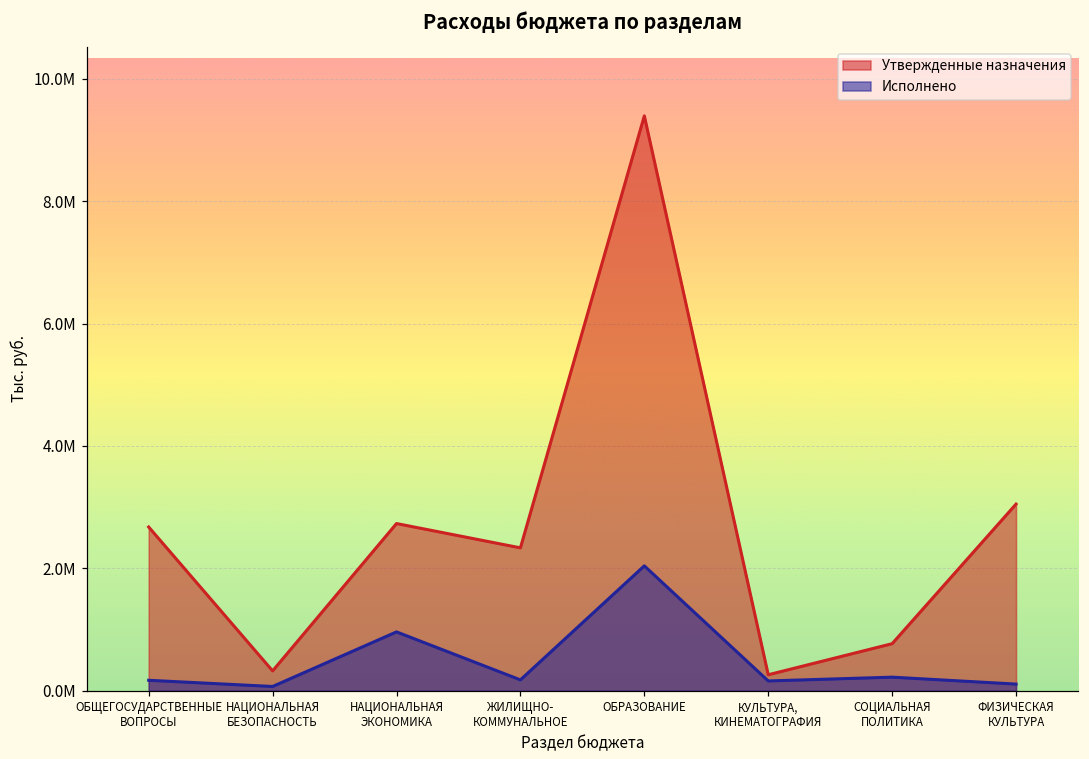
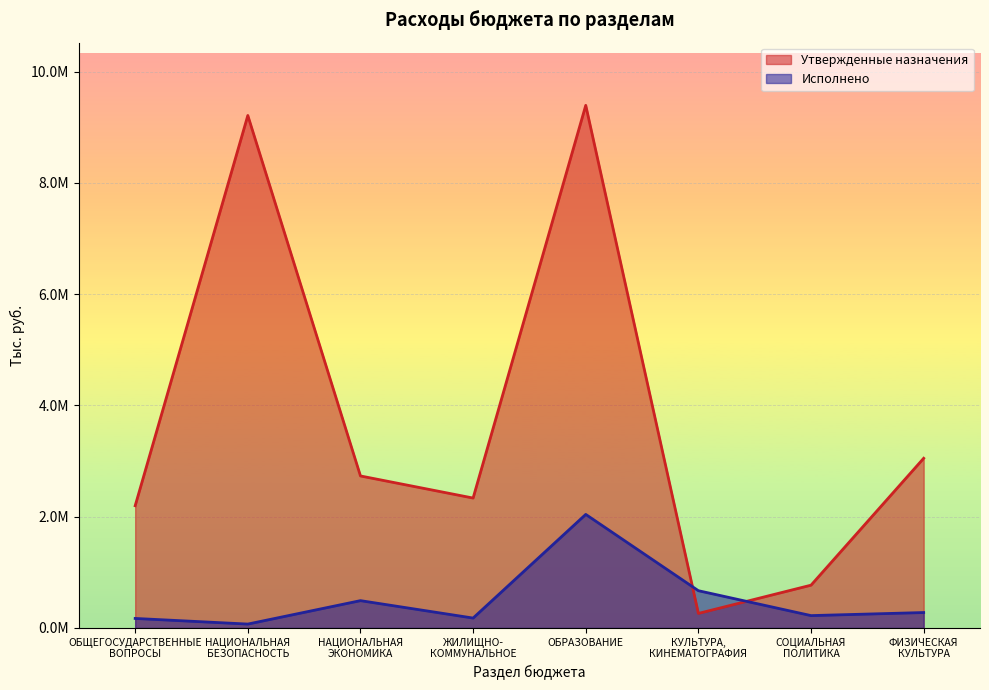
Утвержденные назначения, ОБЩЕГОСУДАРСТВЕННЫЕ ВОПРОСЫ: 2700000 -> 2200000
Утвержденные назначения, НАЦИОНАЛЬНАЯ БЕЗОПАСНОСТЬ: 300000 -> 9200000
Исполнено, НАЦИОНАЛЬНАЯ ЭКОНОМИКА: 1000000 -> 500000
Исполнено, КУЛЬТУРА, КИНЕМАТОГРАФИЯ: 200000 -> 700000
Исполнено, ФИЗИЧЕСКАЯ КУЛЬТУРА: 100000 -> 300000
